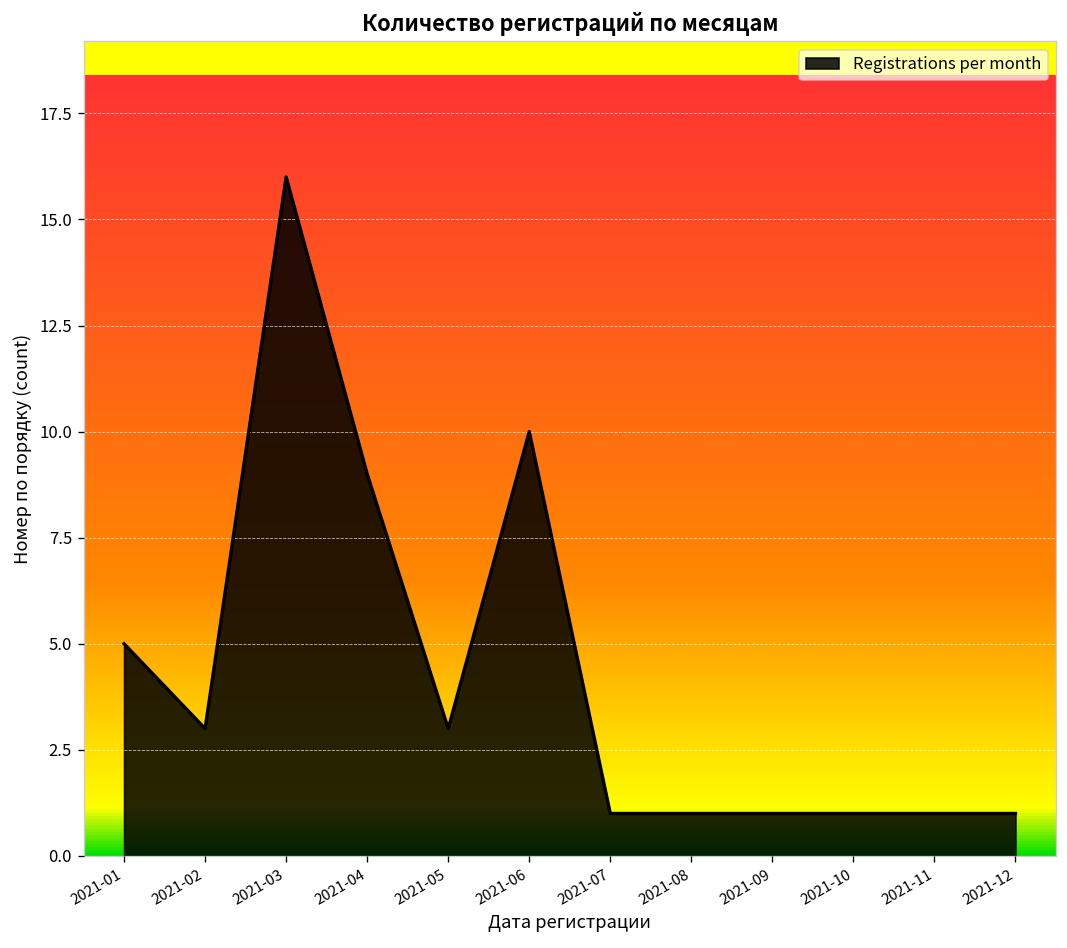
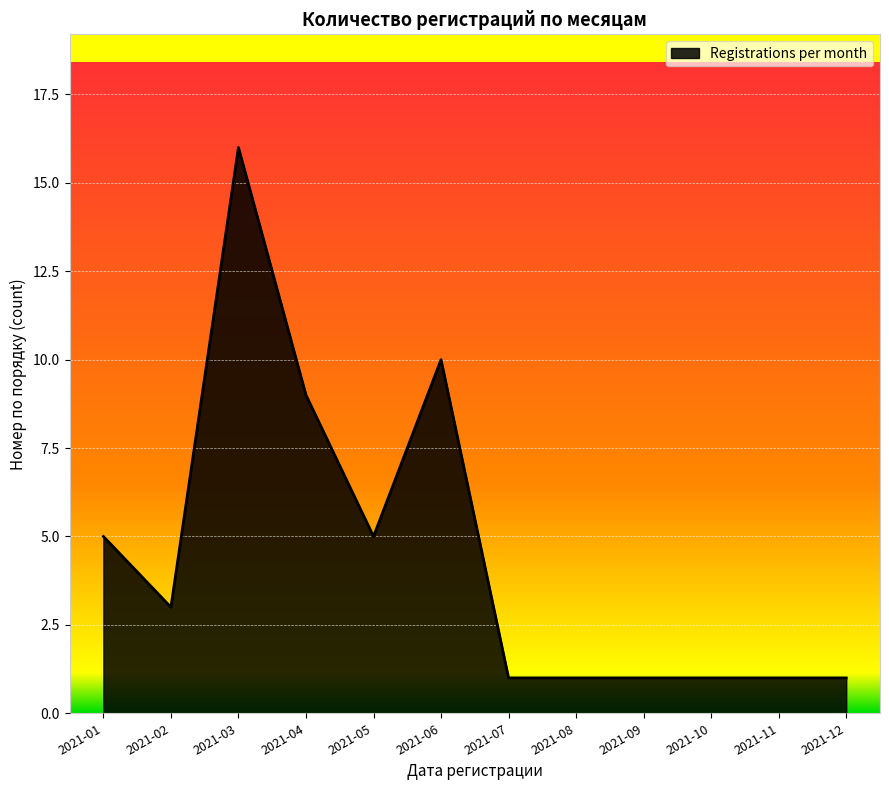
2021-05: 3 -> 5
